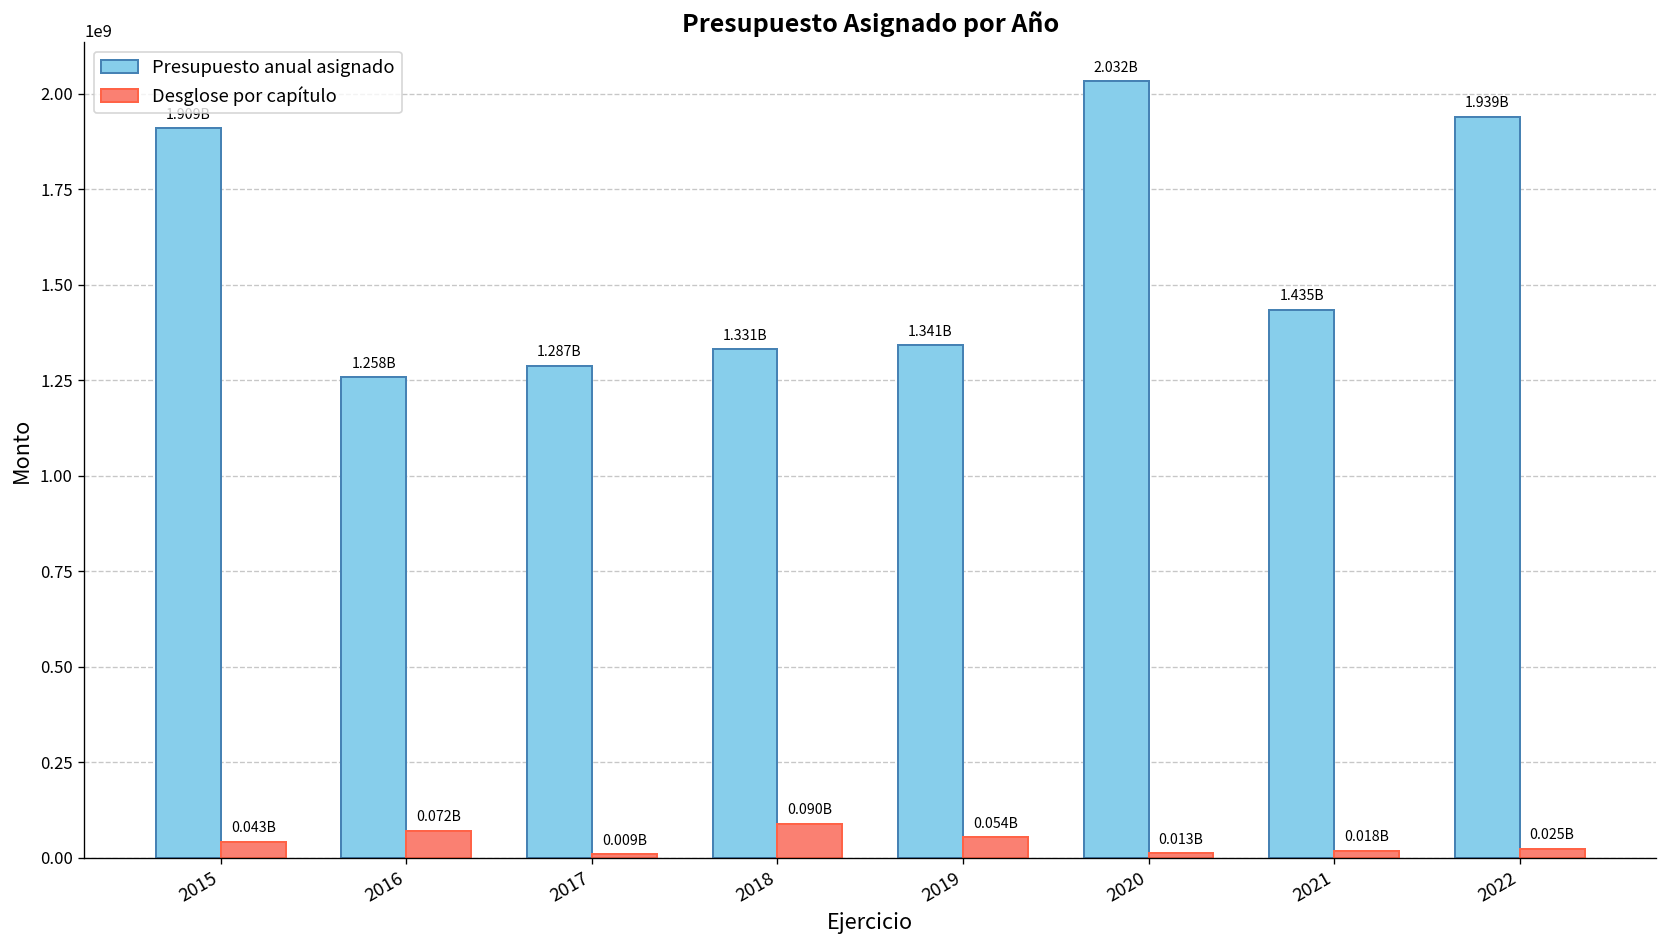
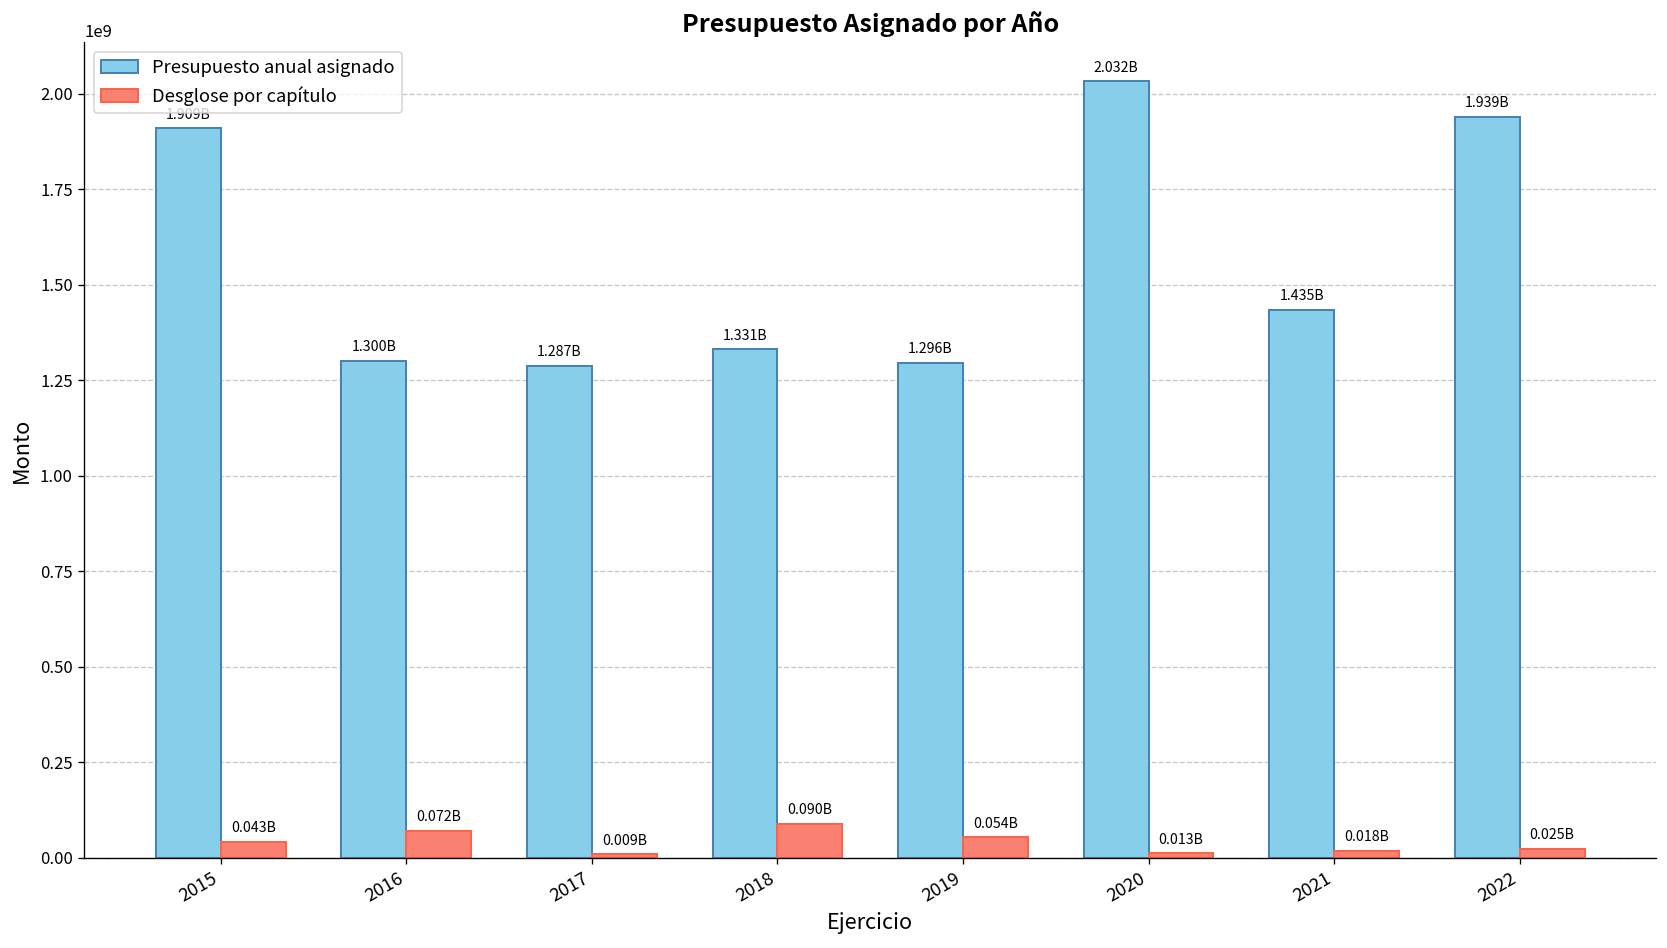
Presupuesto anual asignado, 2016: 1.258B -> 1.300B
Presupuesto anual asignado, 2019: 1.341B -> 1.296B
